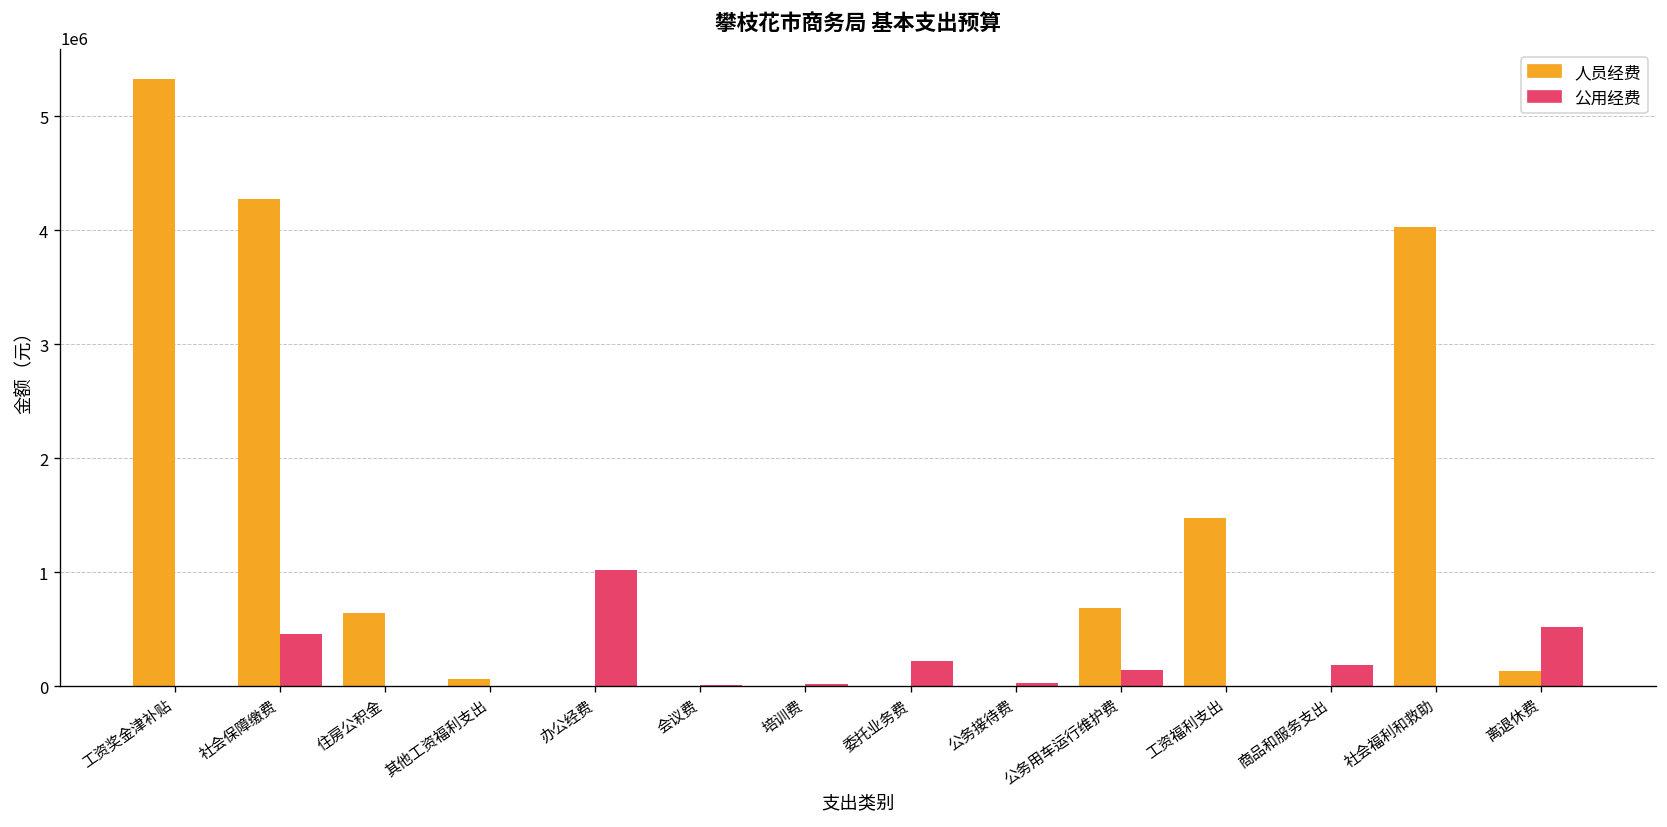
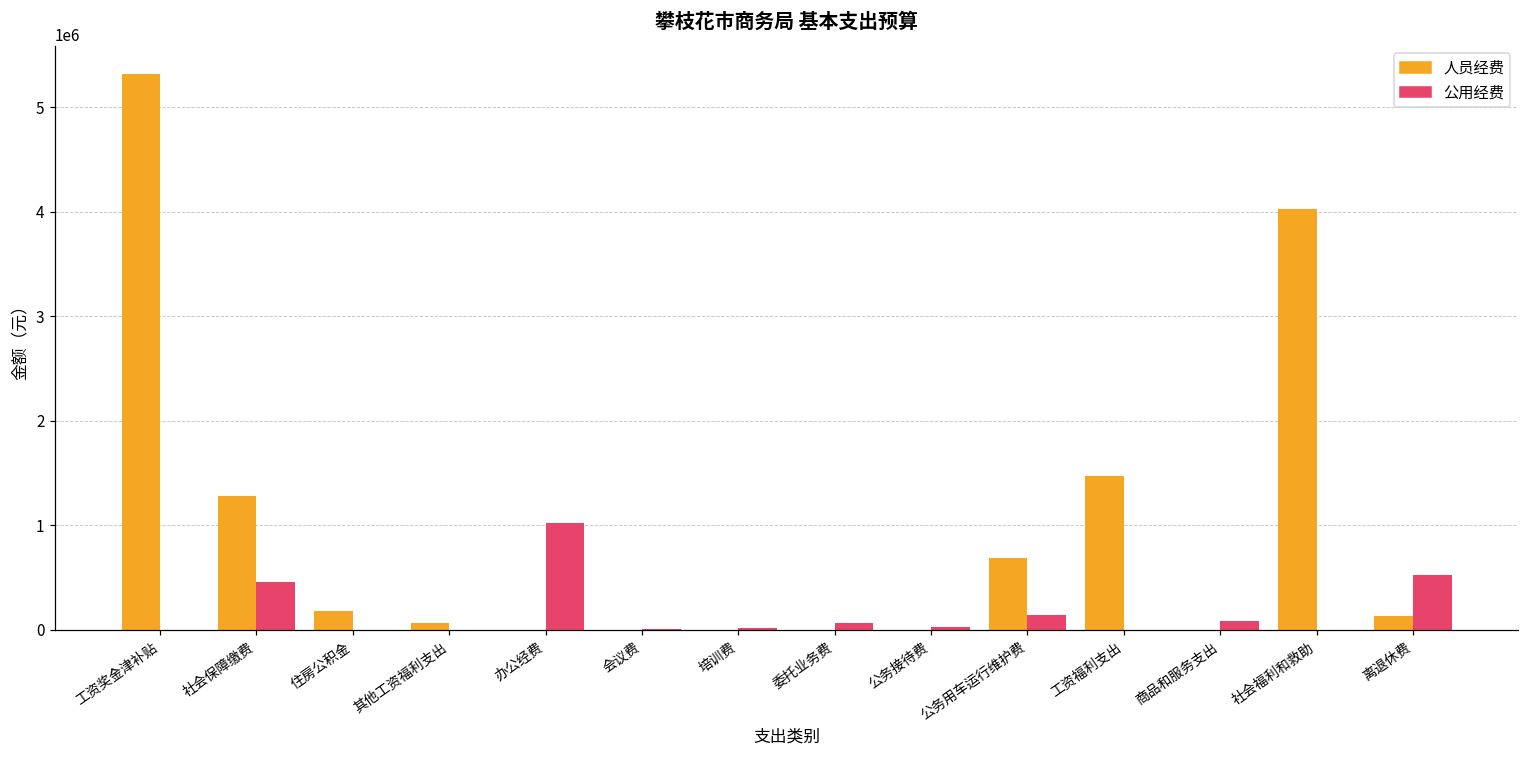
人员经费, 社会保障缴费: 4300000 -> 1300000
人员经费, 住房公积金: 600000 -> 200000
公用经费, 委托业务费: 200000 -> 100000
公用经费, 商品和服务支出: 200000 -> 100000
